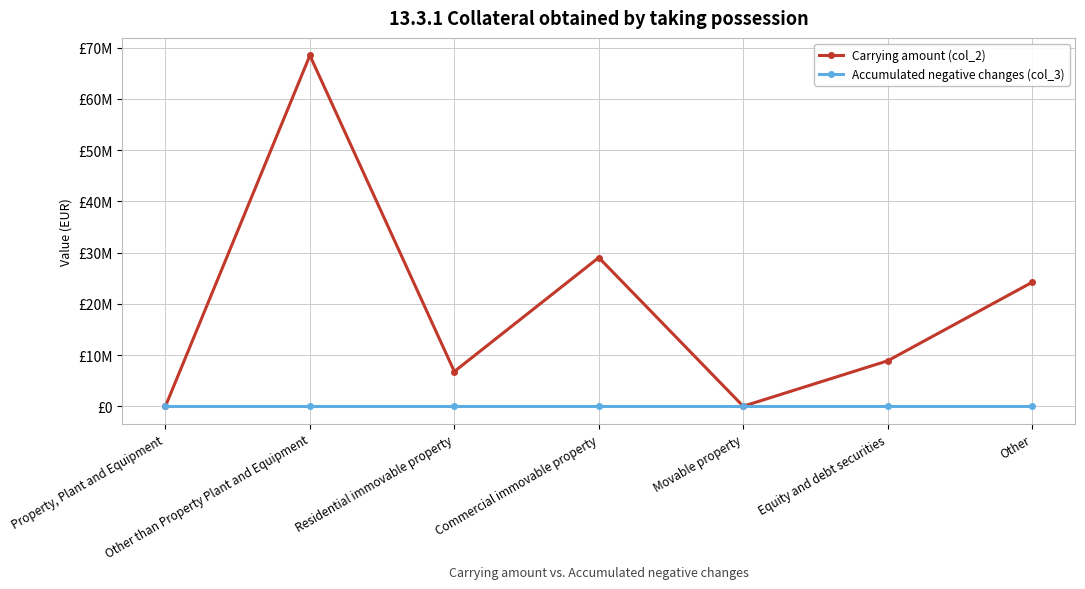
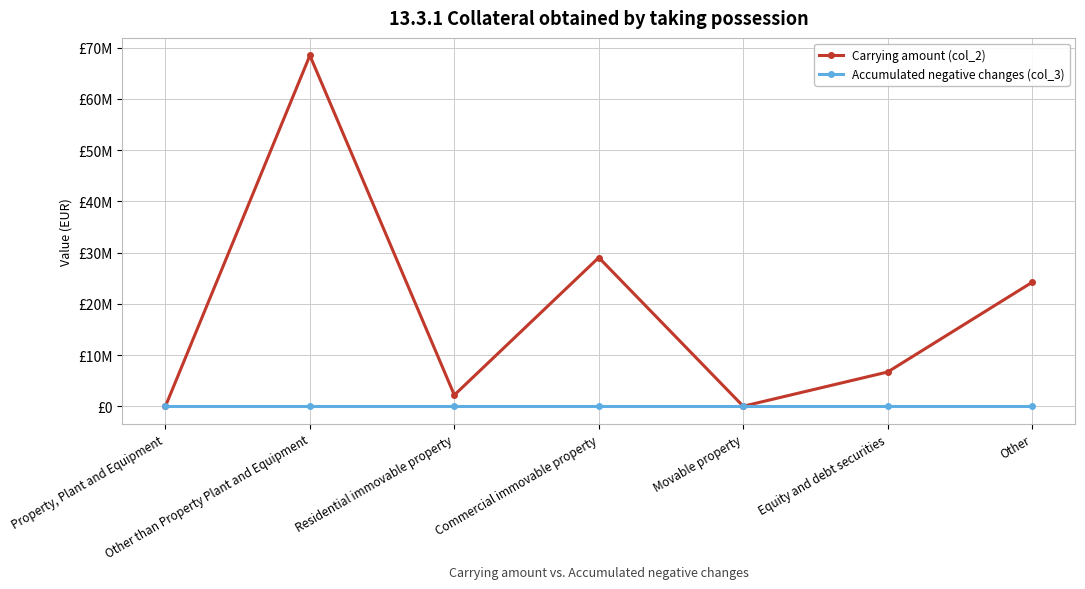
Carrying amount (col_2), Residential immovable property: £7000000 -> £2000000
Carrying amount (col_2), Equity and debt securities: £9000000 -> £7000000
